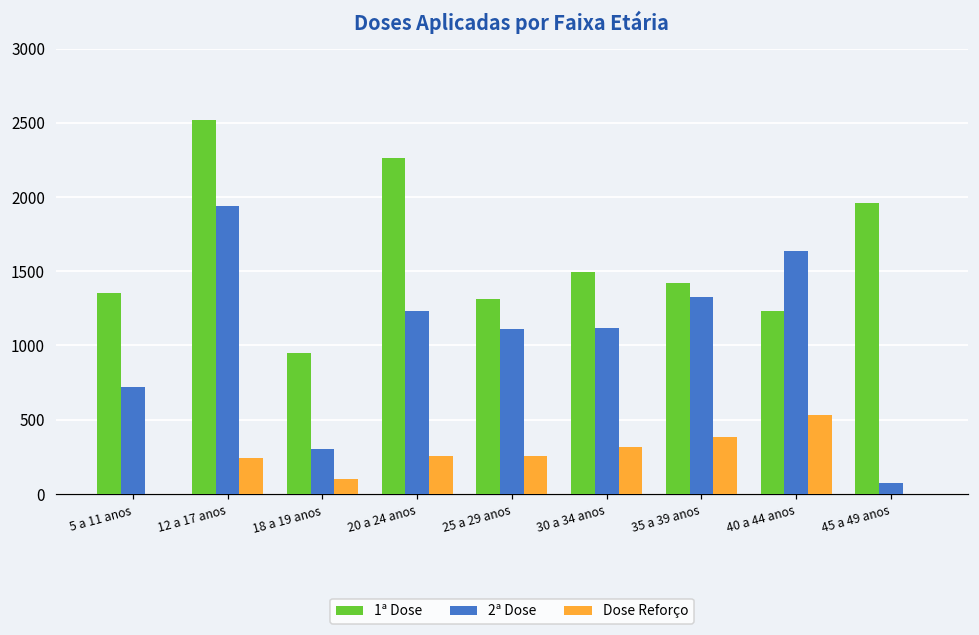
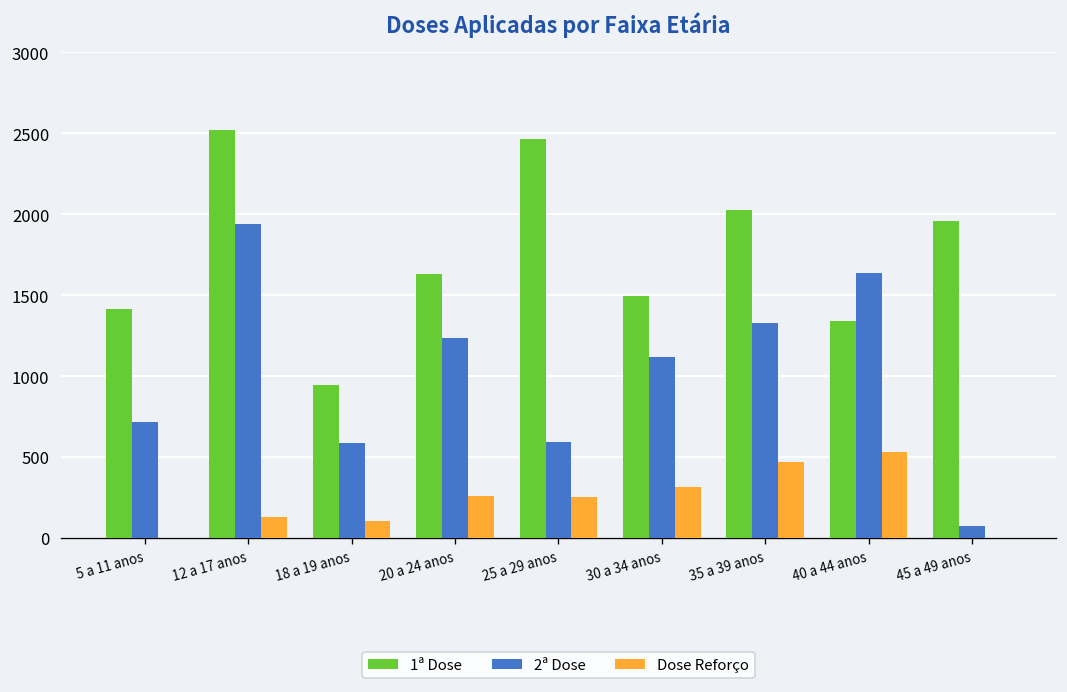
1ª Dose, 5 a 11 anos: 1350 -> 1410
Dose Reforço, 12 a 17 anos: 240 -> 130
2ª Dose, 18 a 19 anos: 300 -> 590
1ª Dose, 20 a 24 anos: 2270 -> 1630
1ª Dose, 25 a 29 anos: 1310 -> 2470
2ª Dose, 25 a 29 anos: 1110 -> 590
1ª Dose, 35 a 39 anos: 1420 -> 2030
Dose Reforço, 35 a 39 anos: 380 -> 470
1ª Dose, 40 a 44 anos: 1240 -> 1340
